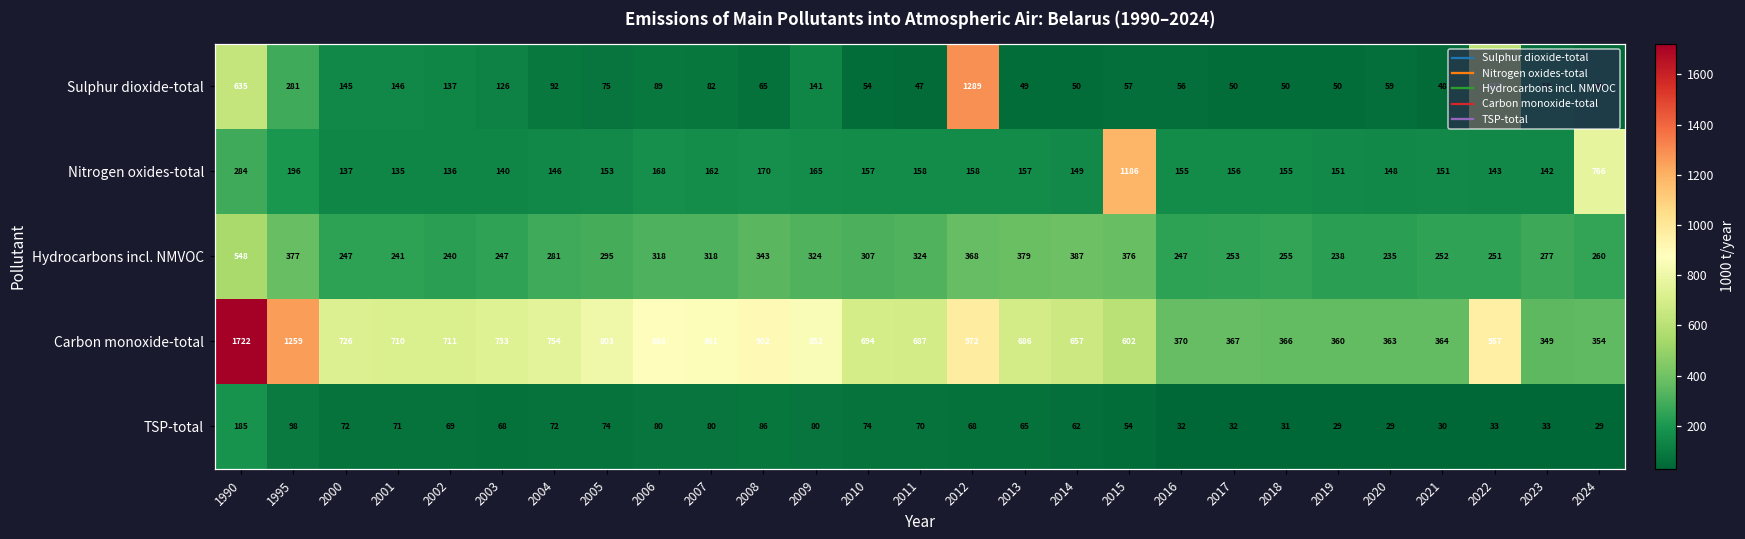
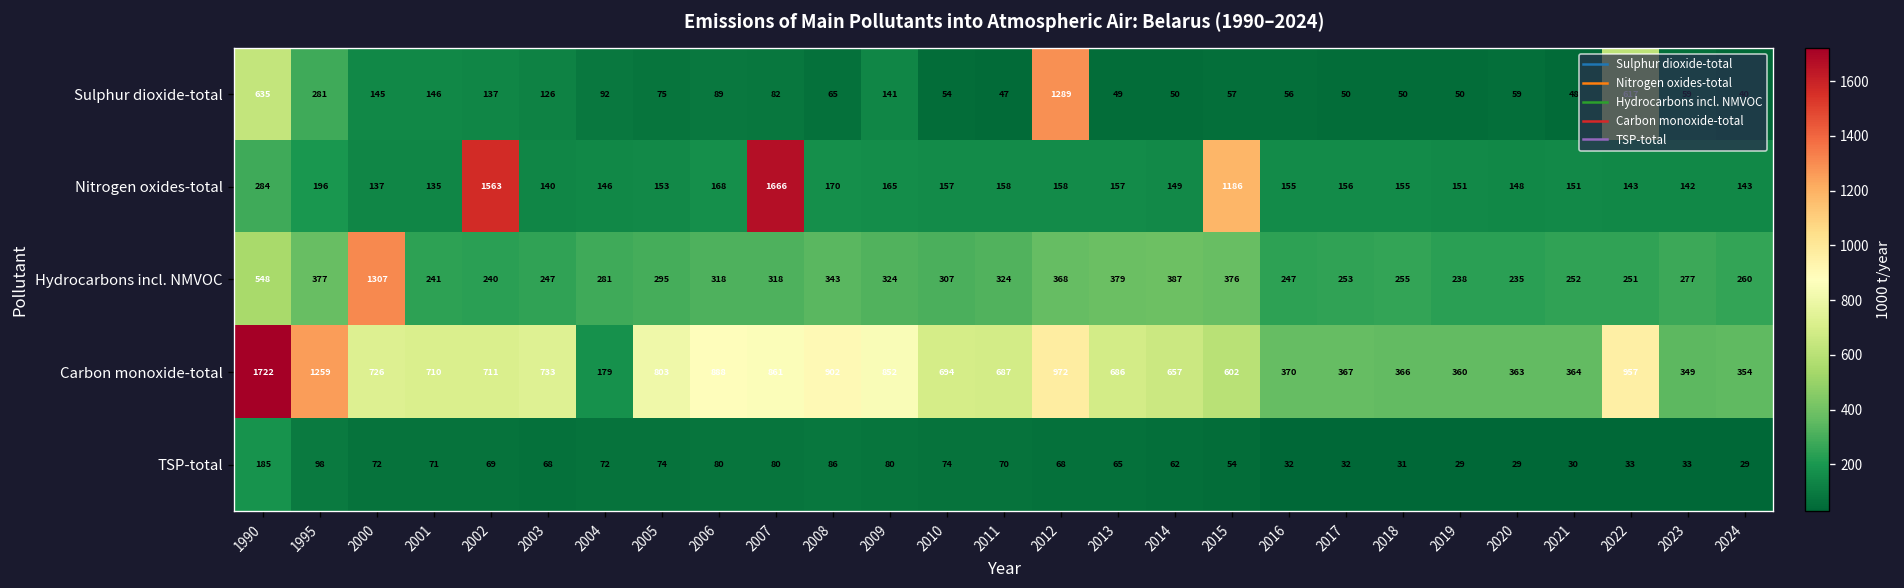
Nitrogen oxides-total, 2002: 136 -> 1563
Nitrogen oxides-total, 2007: 162 -> 1666
Nitrogen oxides-total, 2024: 766 -> 143
Hydrocarbons incl. NMVOC, 2000: 247 -> 1307
Carbon monoxide-total, 2004: 754 -> 179
